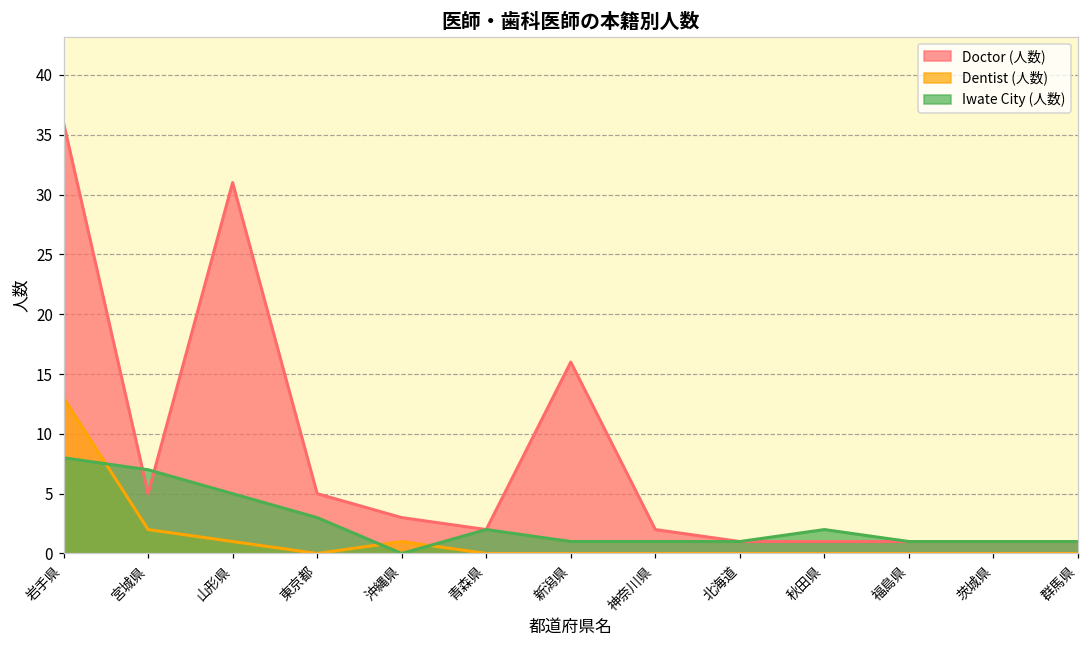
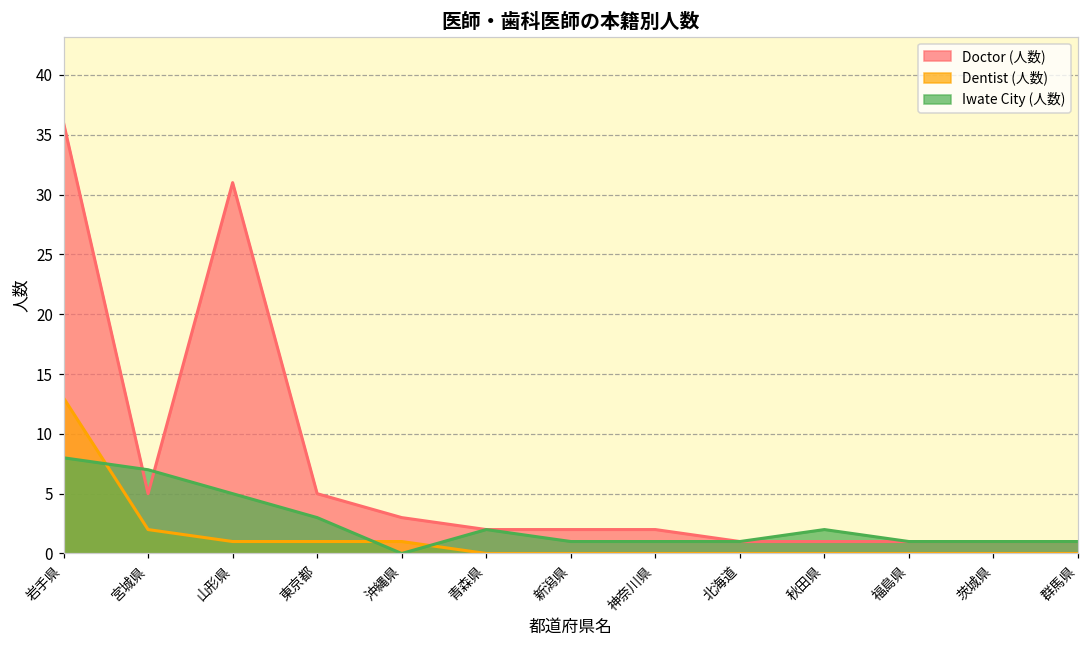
Dentist (人数), 東京都: 0 -> 1
Doctor (人数), 新潟県: 16 -> 2
